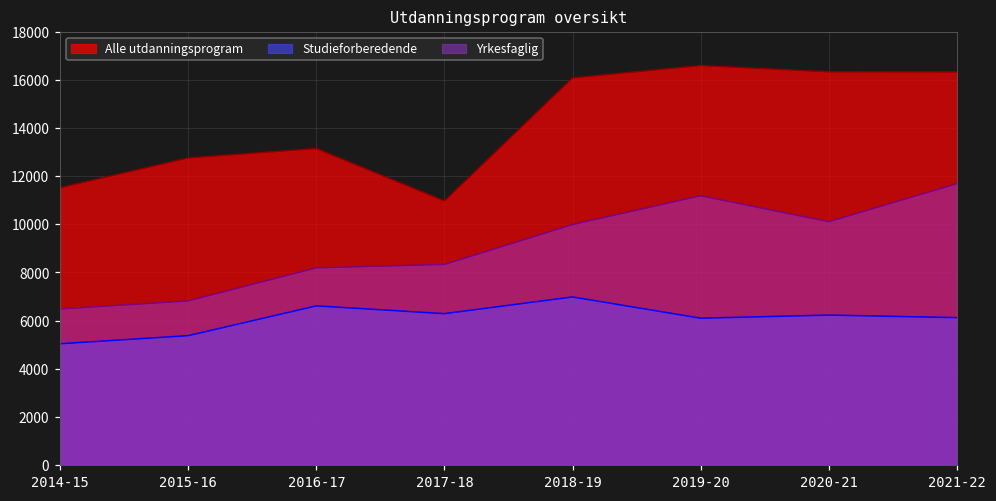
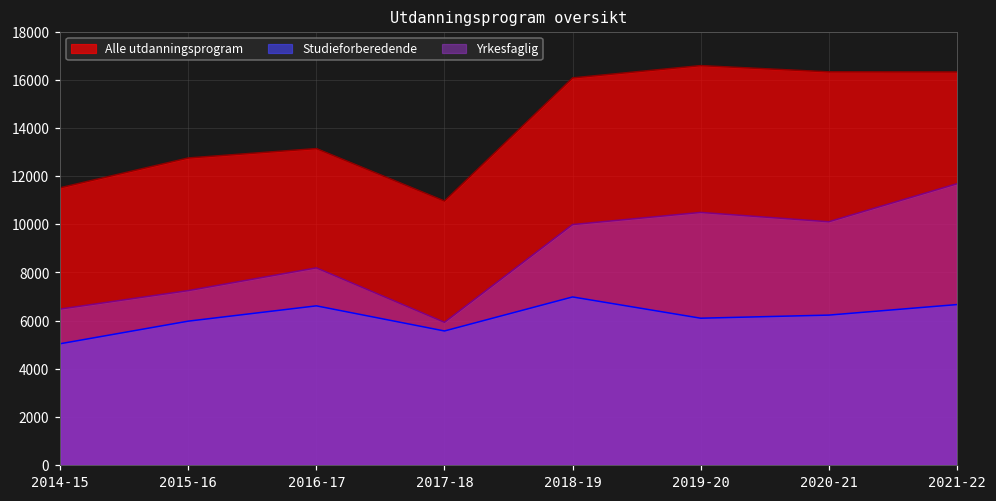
Studieforberedende, 2015-16: 5400 -> 6000
Yrkesfaglig, 2015-16: 6800 -> 7200
Studieforberedende, 2017-18: 6300 -> 5600
Yrkesfaglig, 2017-18: 8300 -> 5900
Yrkesfaglig, 2019-20: 11200 -> 10500
Studieforberedende, 2021-22: 6100 -> 6700
